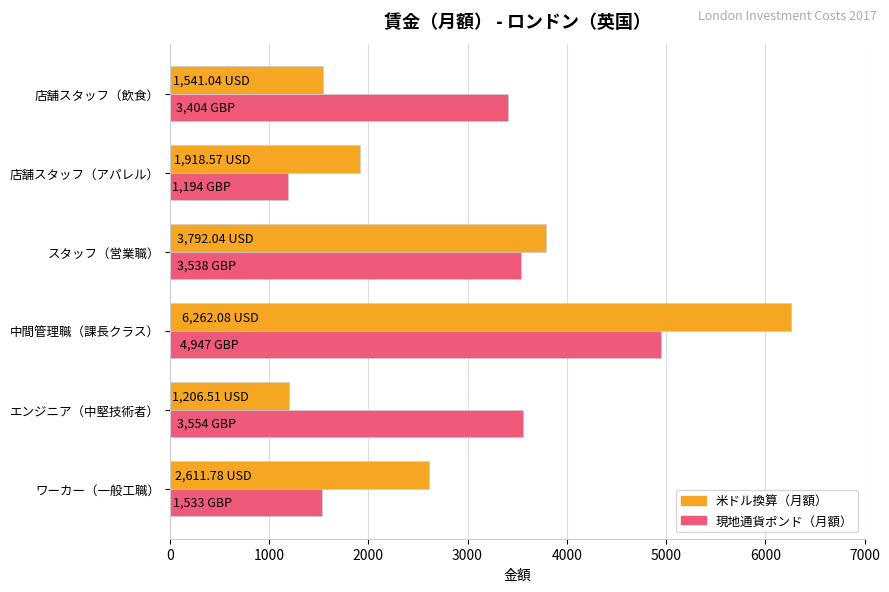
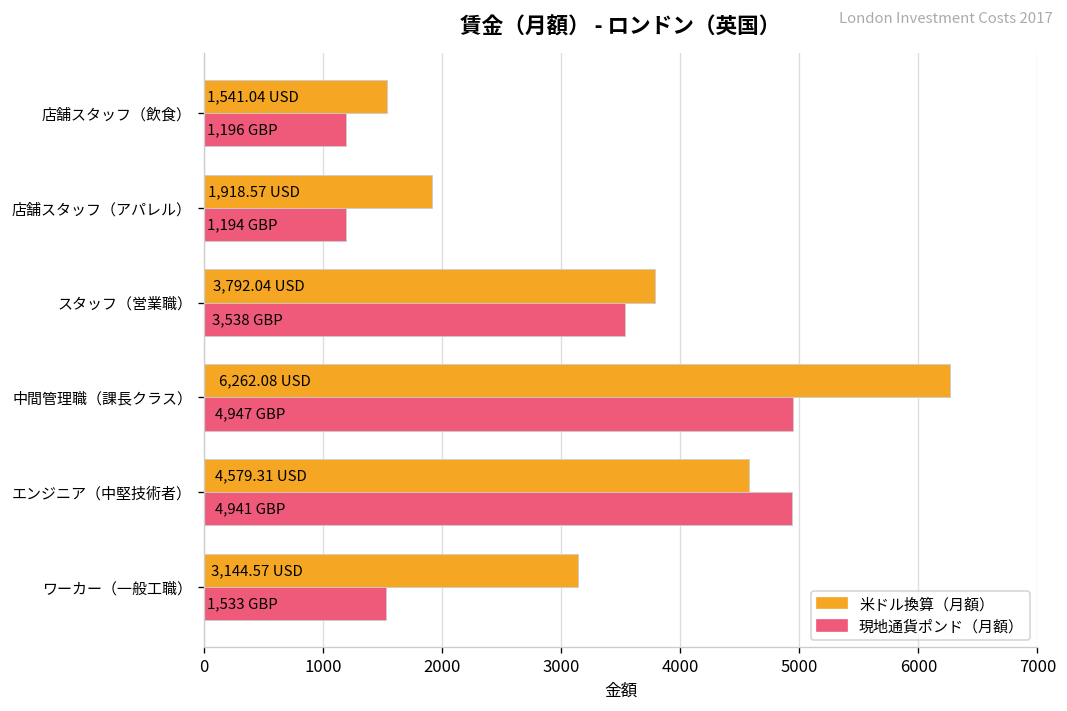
現地通貨ポンド（月額）, 店舗スタッフ（飲食）: 3,404 -> 1,196
米ドル換算（月額）, エンジニア（中堅技術者）: 1,206.51 -> 4,579.31
現地通貨ポンド（月額）, エンジニア（中堅技術者）: 3,554 -> 4,941
米ドル換算（月額）, ワーカー（一般工職）: 2,611.78 -> 3,144.57
